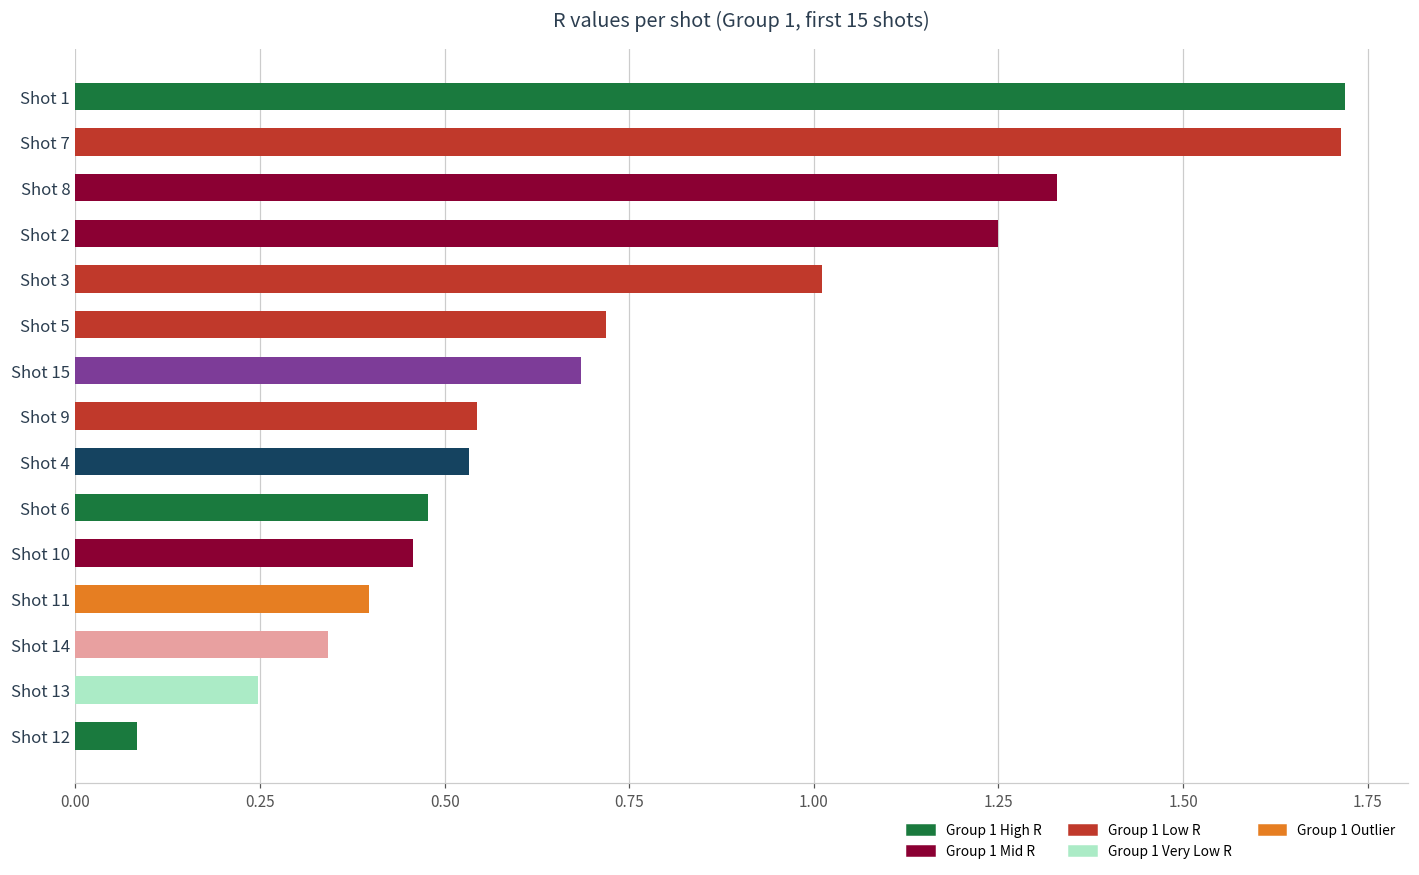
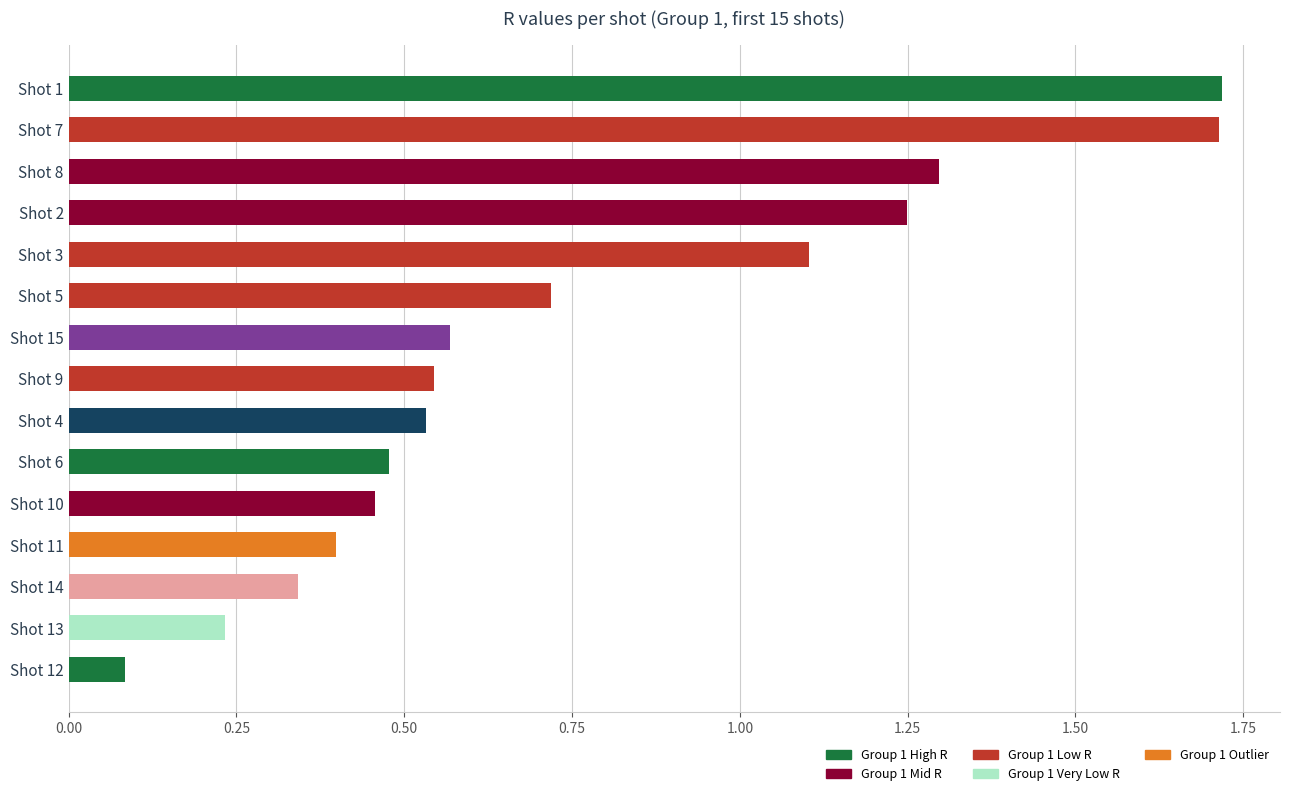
Shot 8: 1.33 -> 1.30
Shot 3: 1.01 -> 1.10
Shot 15: 0.69 -> 0.57
Shot 13: 0.25 -> 0.23
